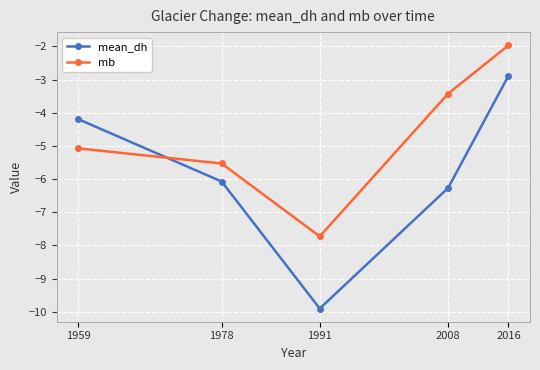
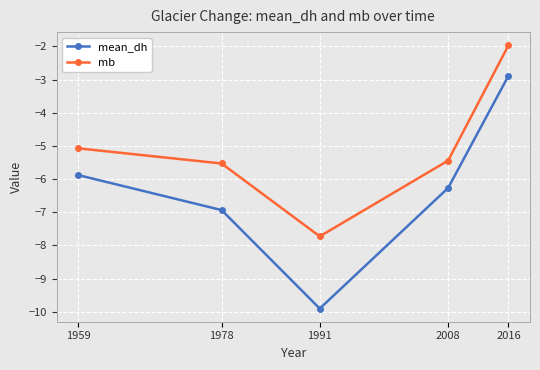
mean_dh, 1959: -4.2 -> -5.9
mean_dh, 1978: -6.1 -> -6.9
mb, 2008: -3.4 -> -5.4
